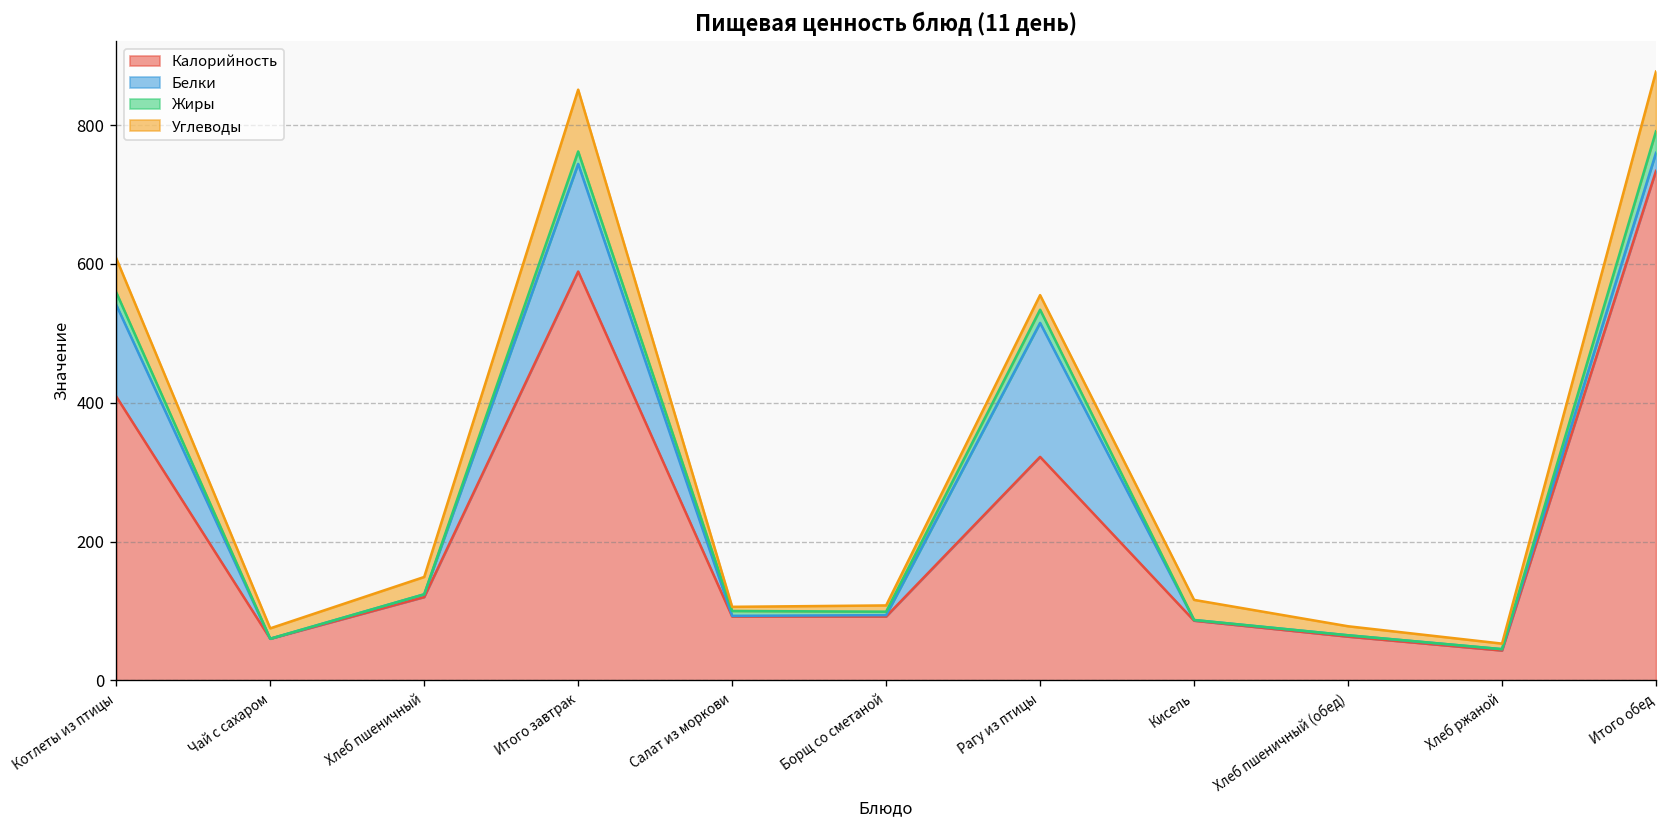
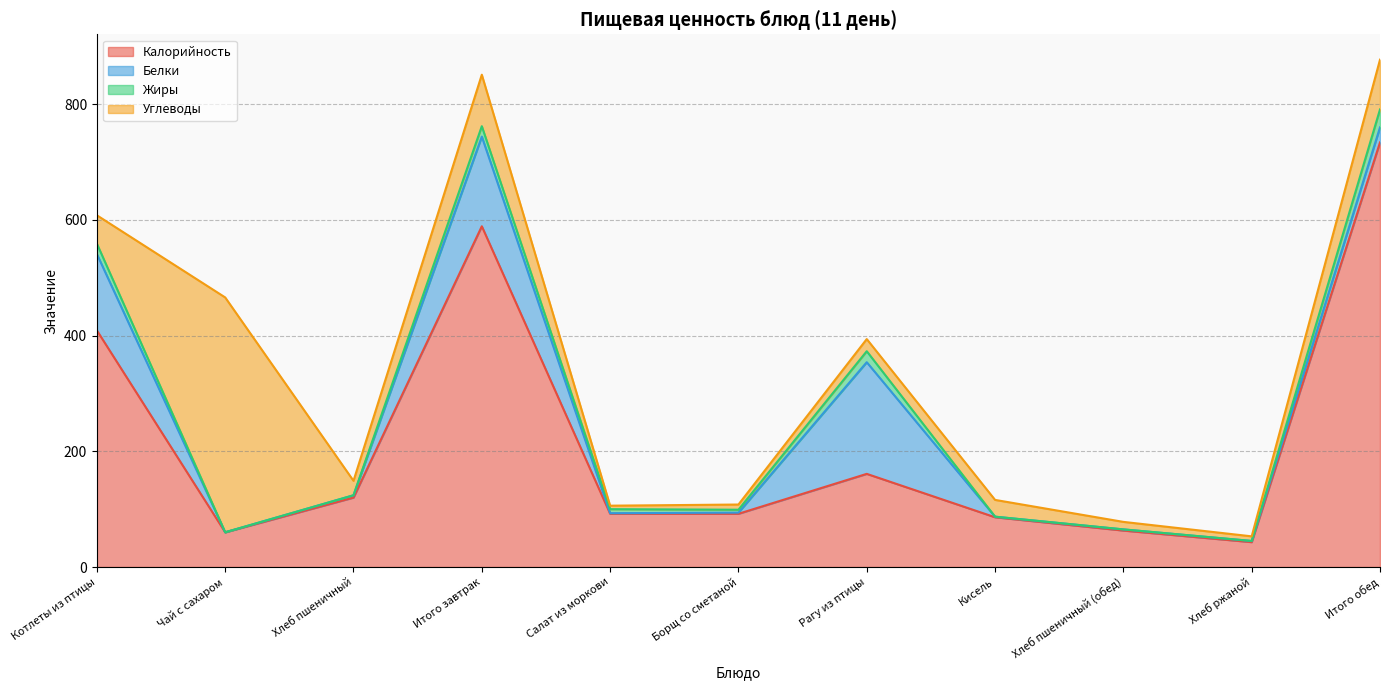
Углеводы, Чай с сахаром: 20 -> 410
Калорийность, Рагу из птицы: 320 -> 160
